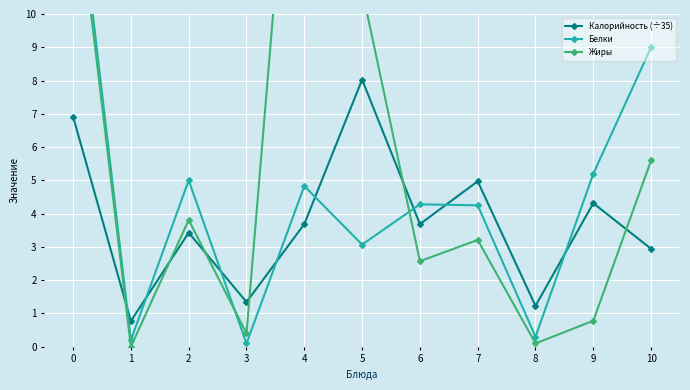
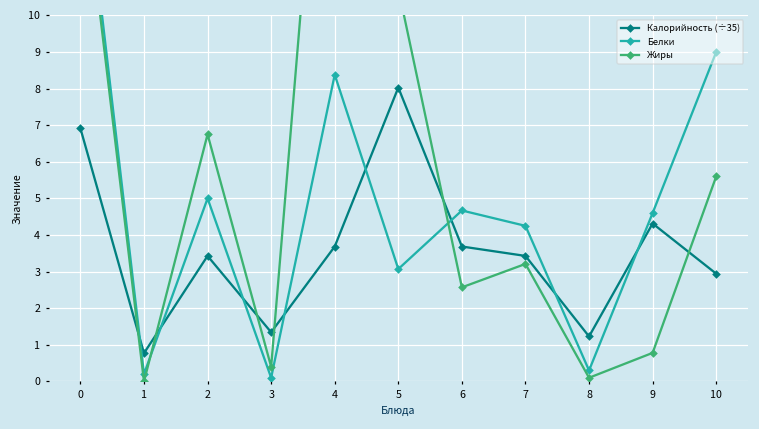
Жиры, 2: 3.8 -> 6.8
Белки, 4: 4.8 -> 8.4
Белки, 6: 4.3 -> 4.7
Калорийность (÷35), 7: 5.0 -> 3.4
Белки, 9: 5.2 -> 4.6
